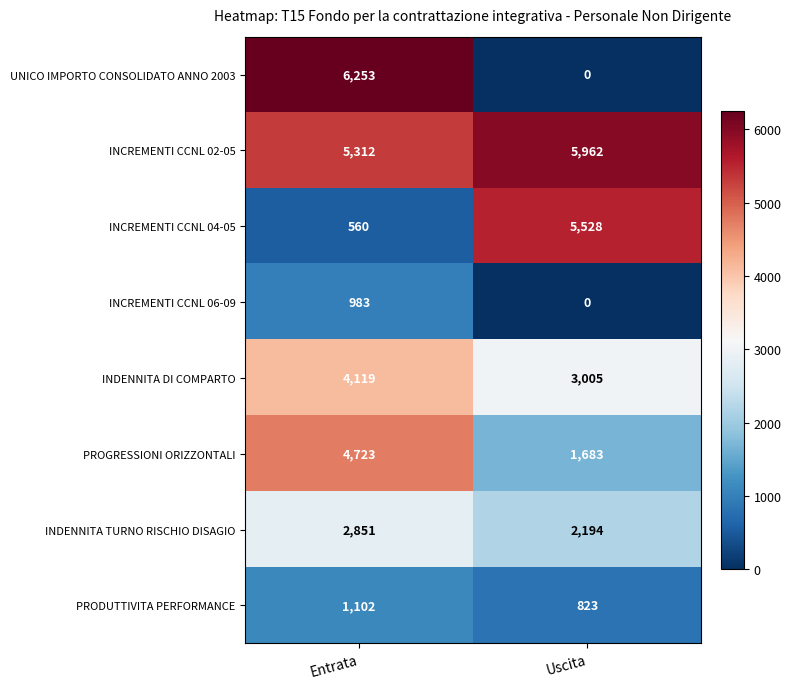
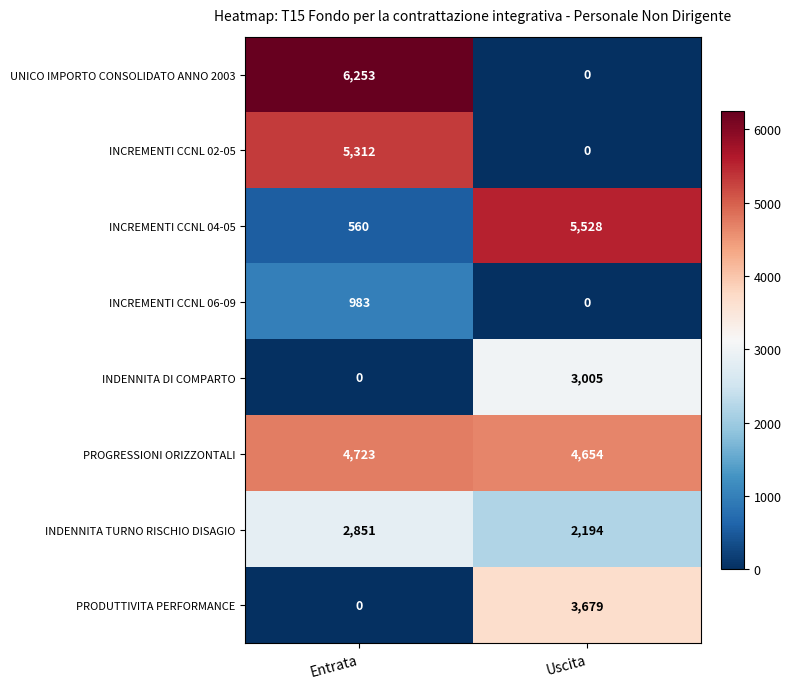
INCREMENTI CCNL 02-05, Uscita: 5,962 -> 0
INDENNITA DI COMPARTO, Entrata: 4,119 -> 0
PROGRESSIONI ORIZZONTALI, Uscita: 1,683 -> 4,654
PRODUTTIVITA PERFORMANCE, Entrata: 1,102 -> 0
PRODUTTIVITA PERFORMANCE, Uscita: 823 -> 3,679
